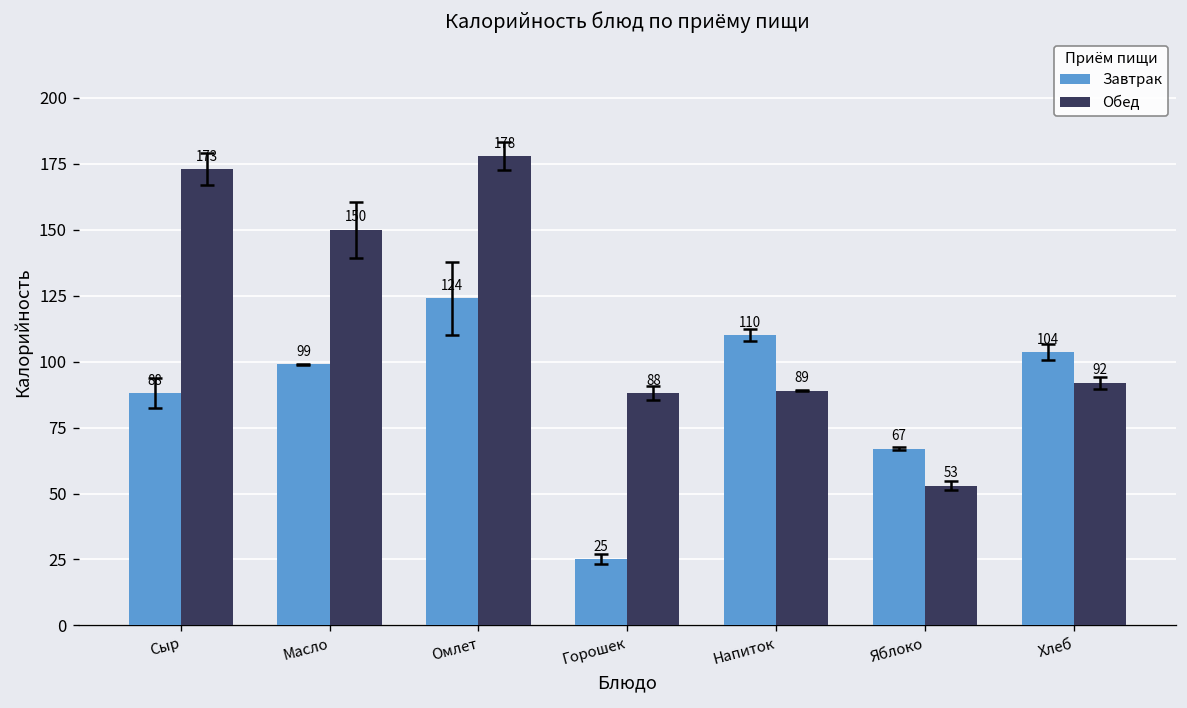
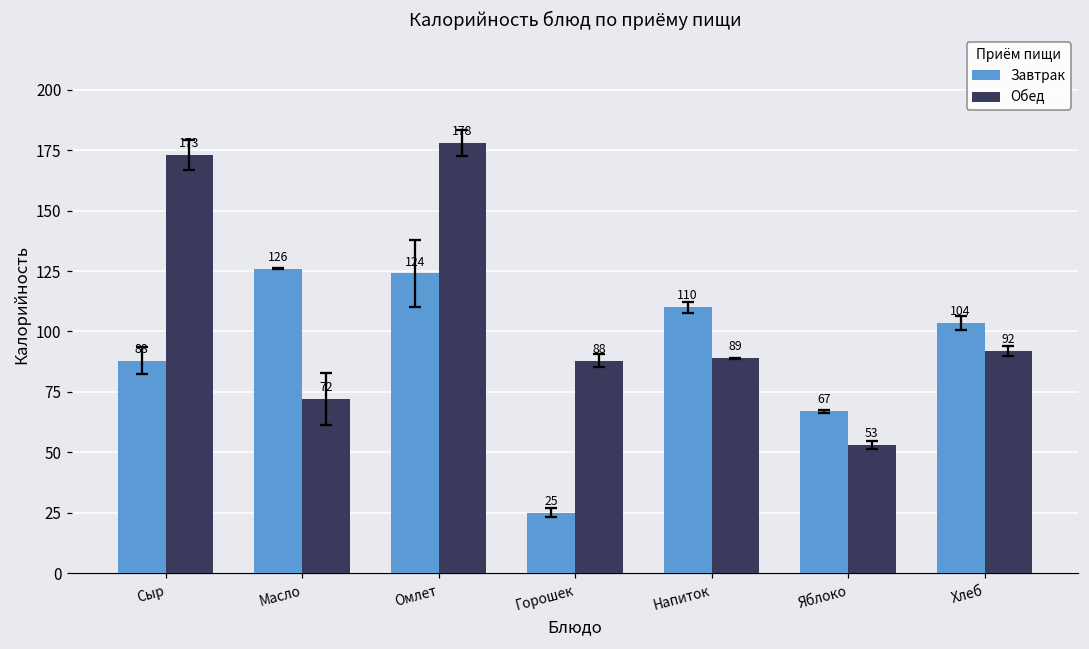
Завтрак, Масло: 99 -> 126
Обед, Масло: 150 -> 72
